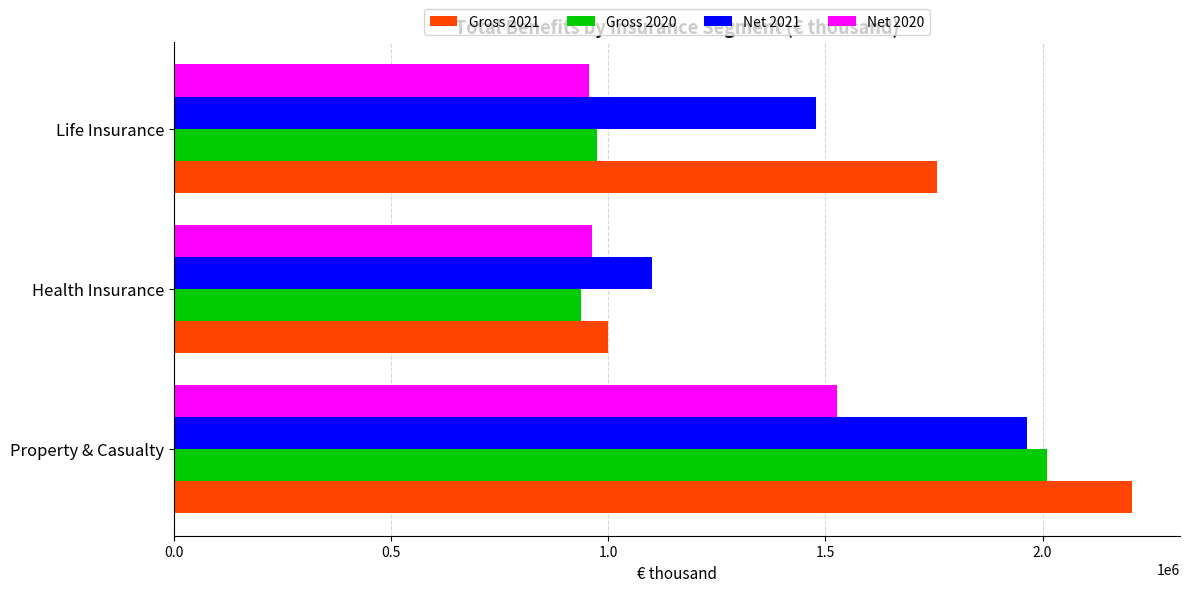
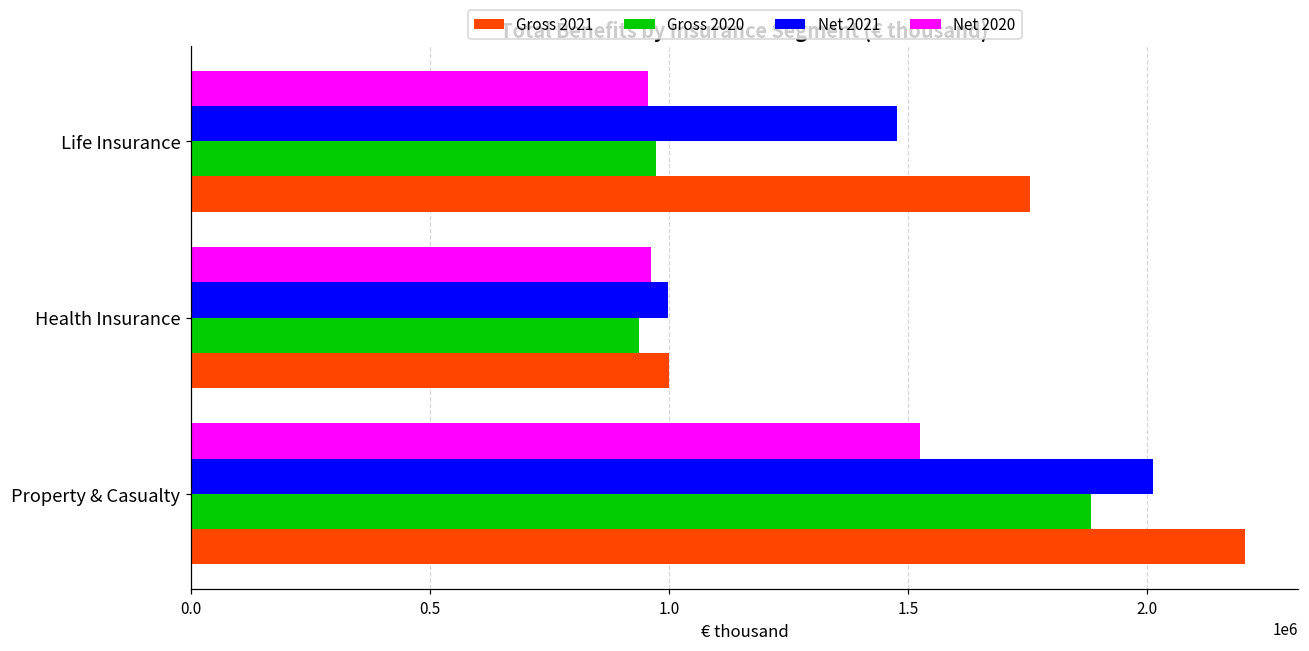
Net 2021, Health Insurance: 1100000 -> 1000000
Net 2021, Property & Casualty: 1970000 -> 2010000
Gross 2020, Property & Casualty: 2010000 -> 1880000
